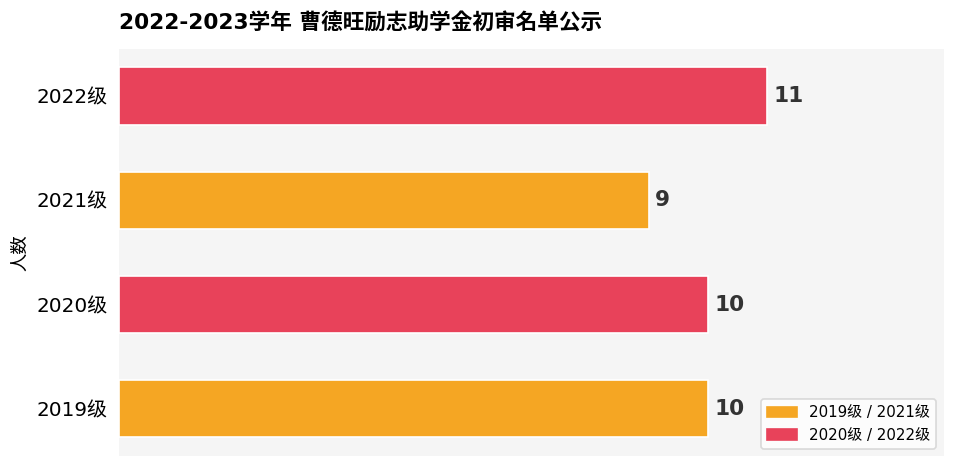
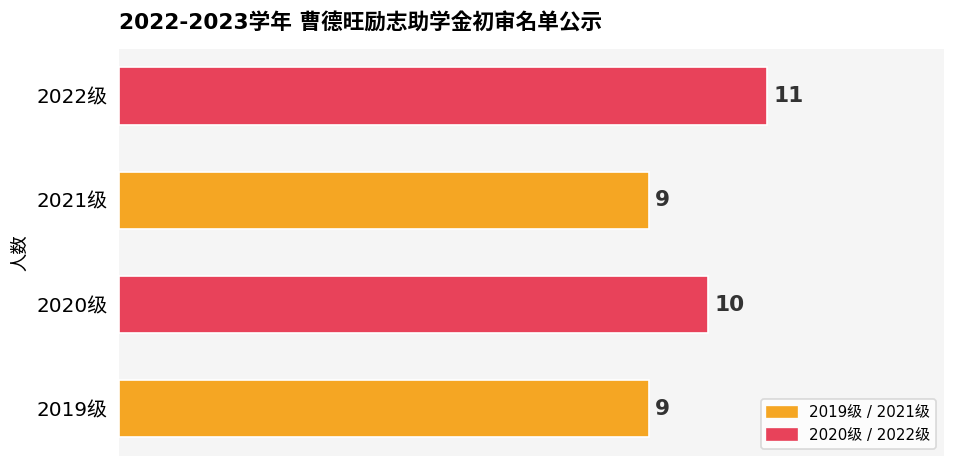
2019级: 10 -> 9
